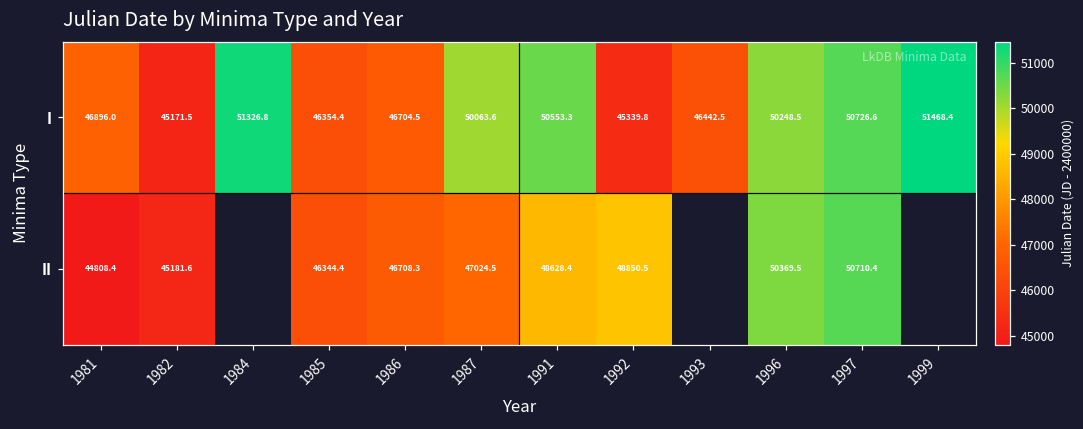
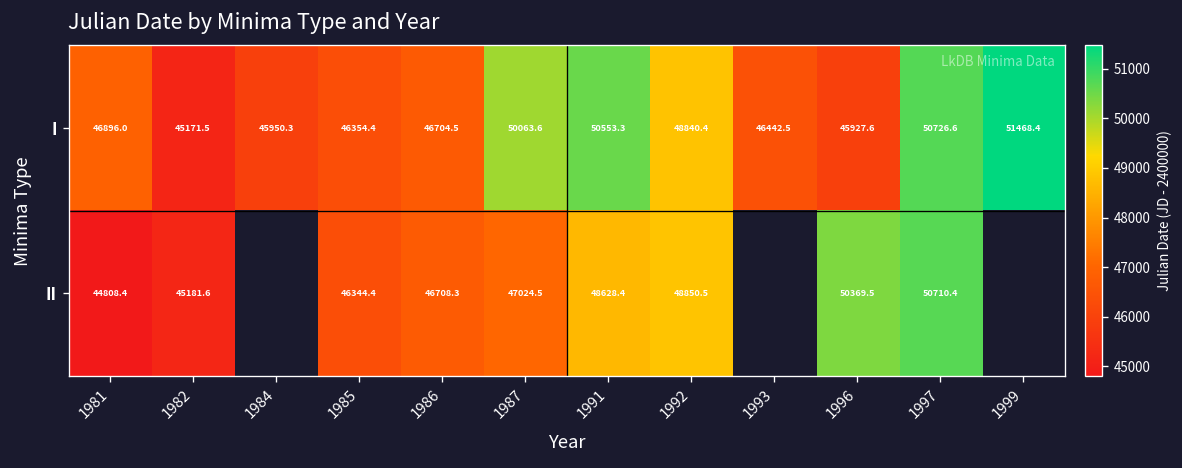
I, 1984: 51326.8 -> 45950.3
I, 1992: 45339.8 -> 48840.4
I, 1996: 50248.5 -> 45927.6
